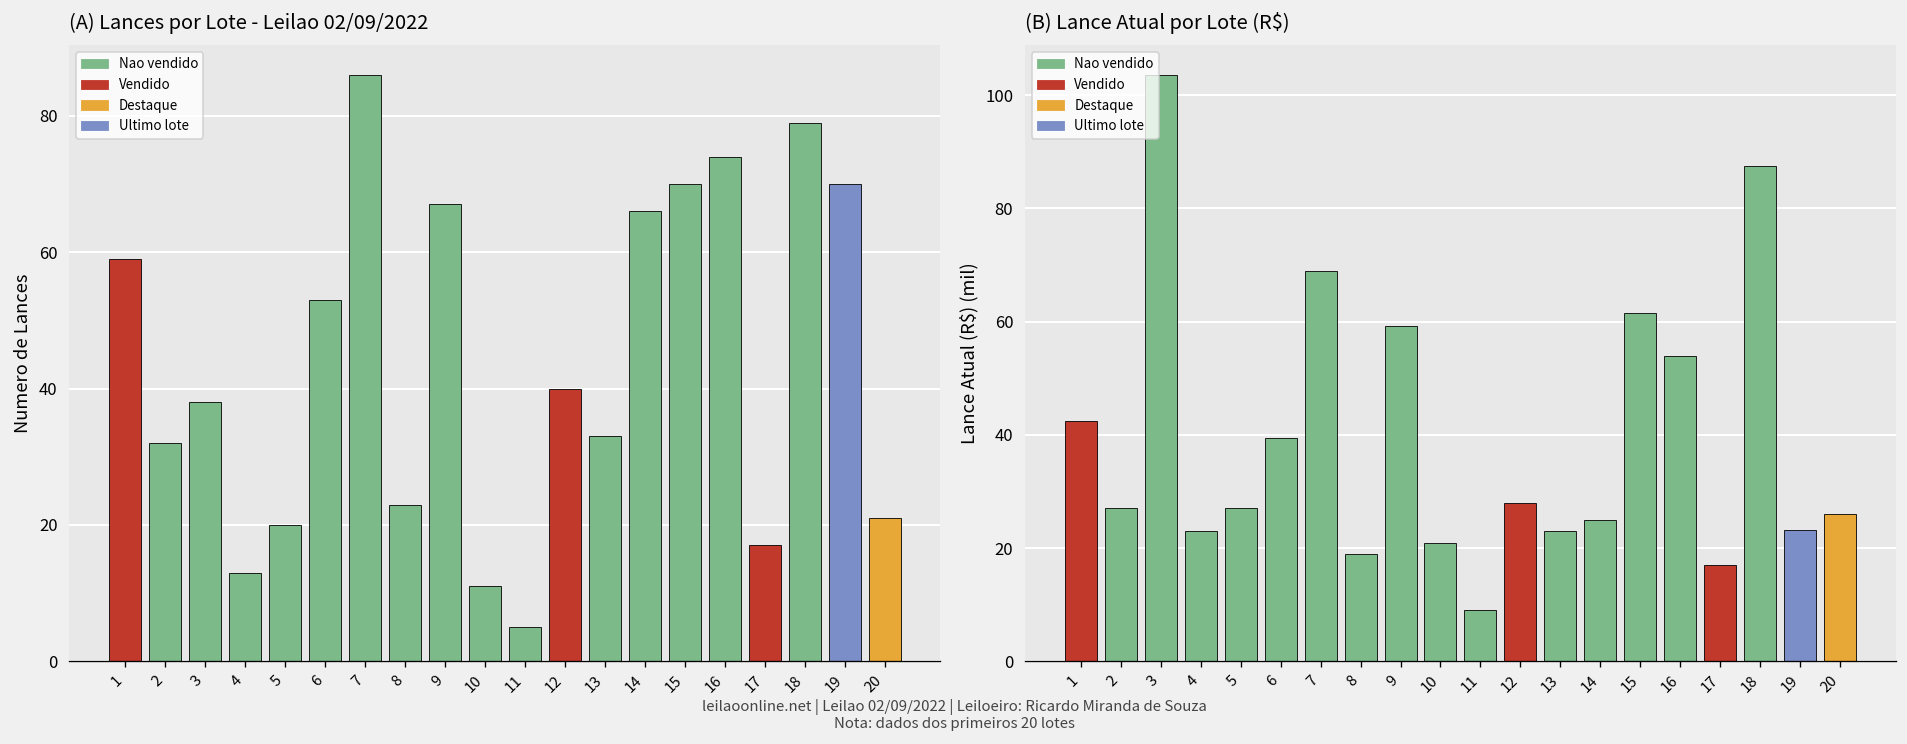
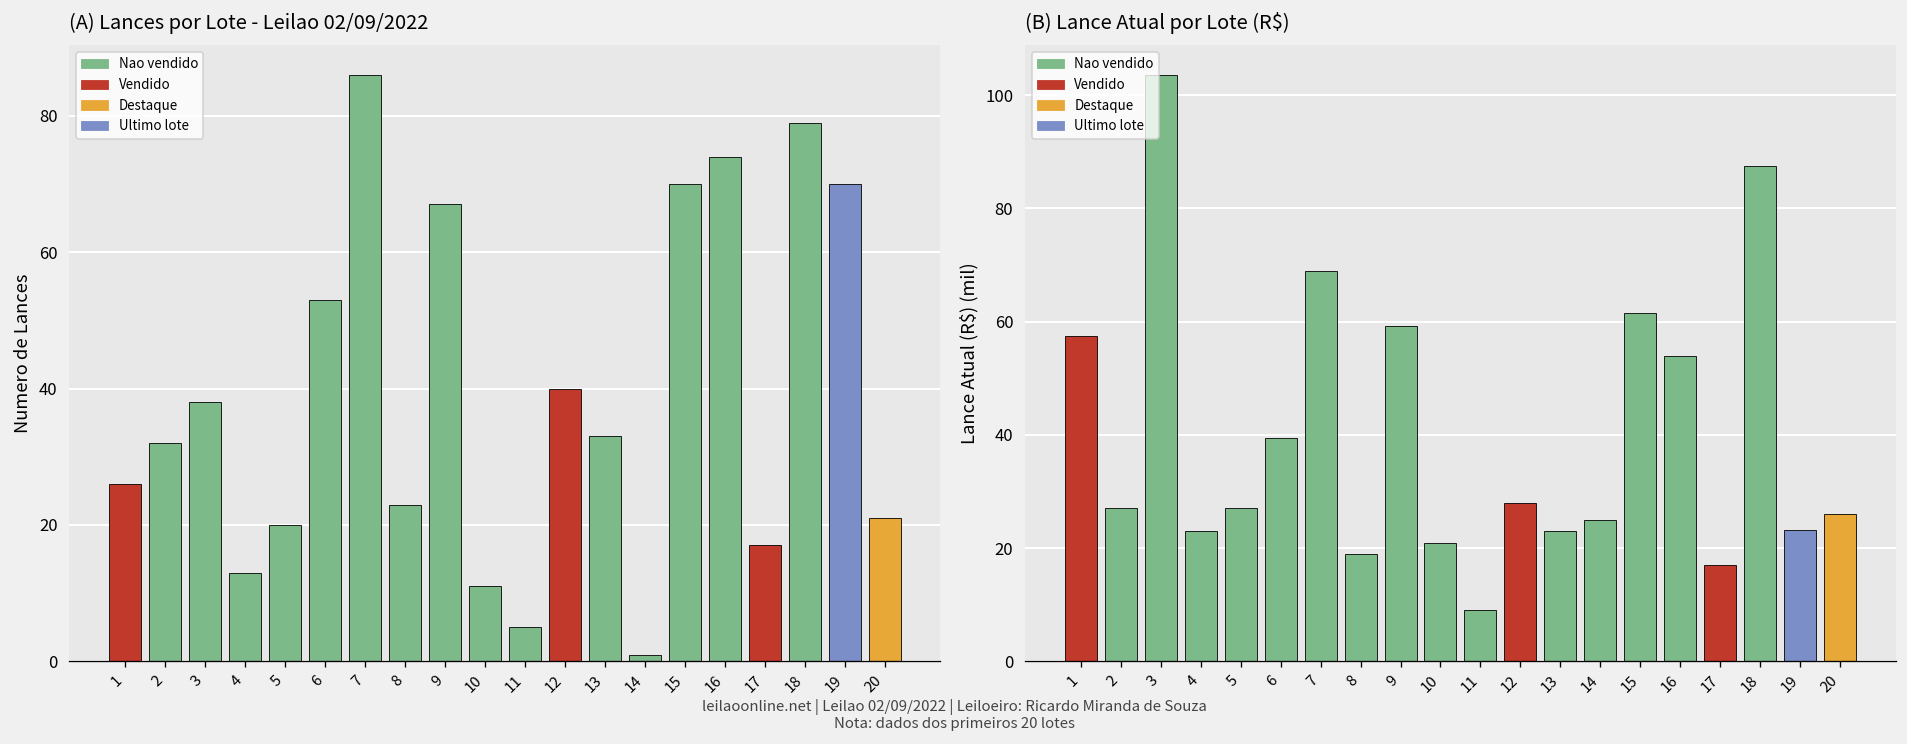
(A) Lances por Lote - Leilao 02/09/2022, 1: 59 -> 26
(A) Lances por Lote - Leilao 02/09/2022, 14: 66 -> 1
(B) Lance Atual por Lote (R$), 1: 43 -> 58
